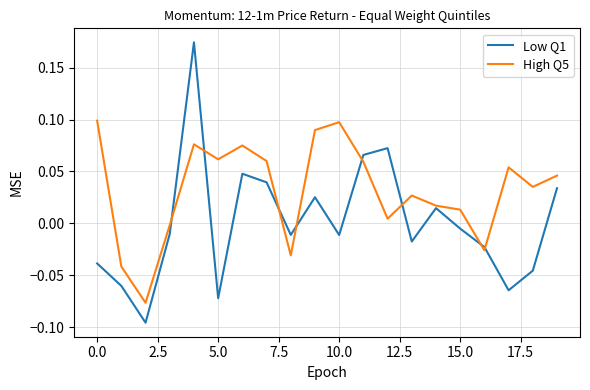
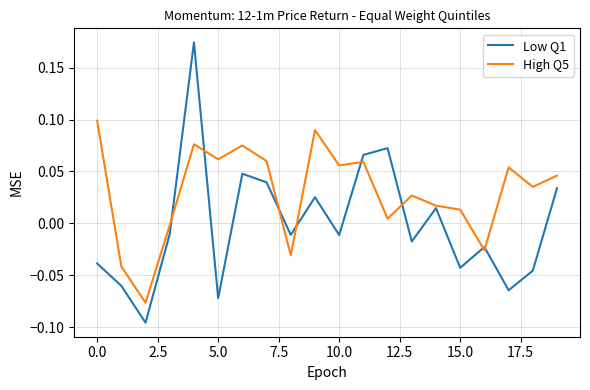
High Q5, 10.0: 0.097 -> 0.056
Low Q1, 15.0: -0.005 -> -0.043
